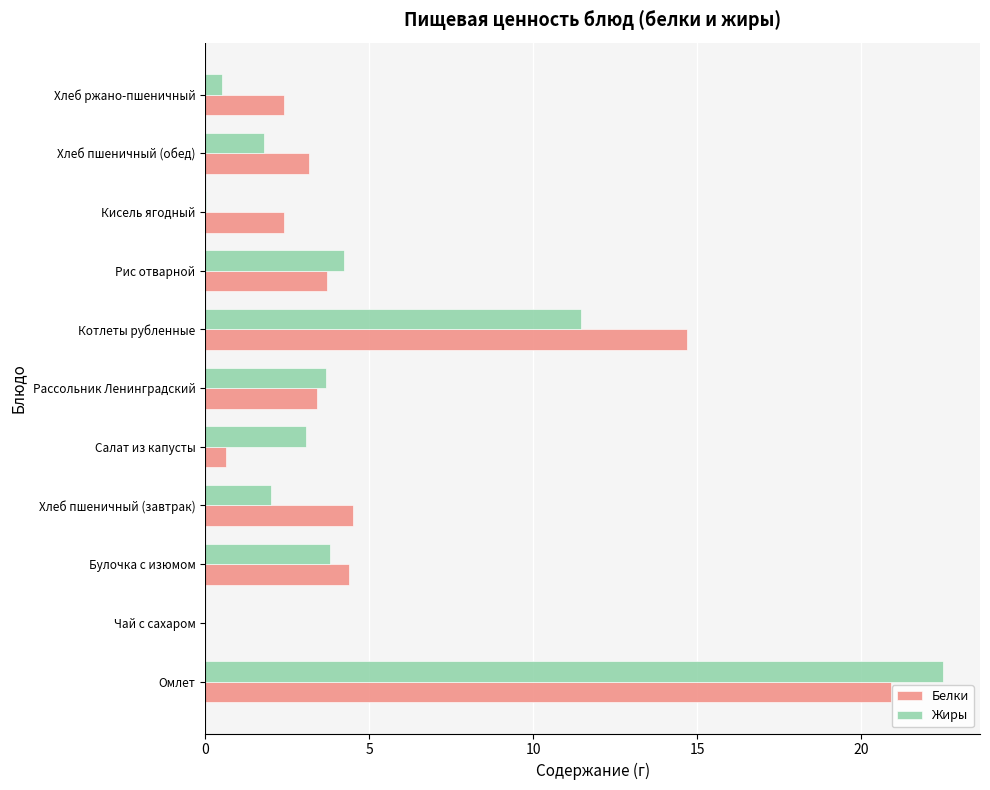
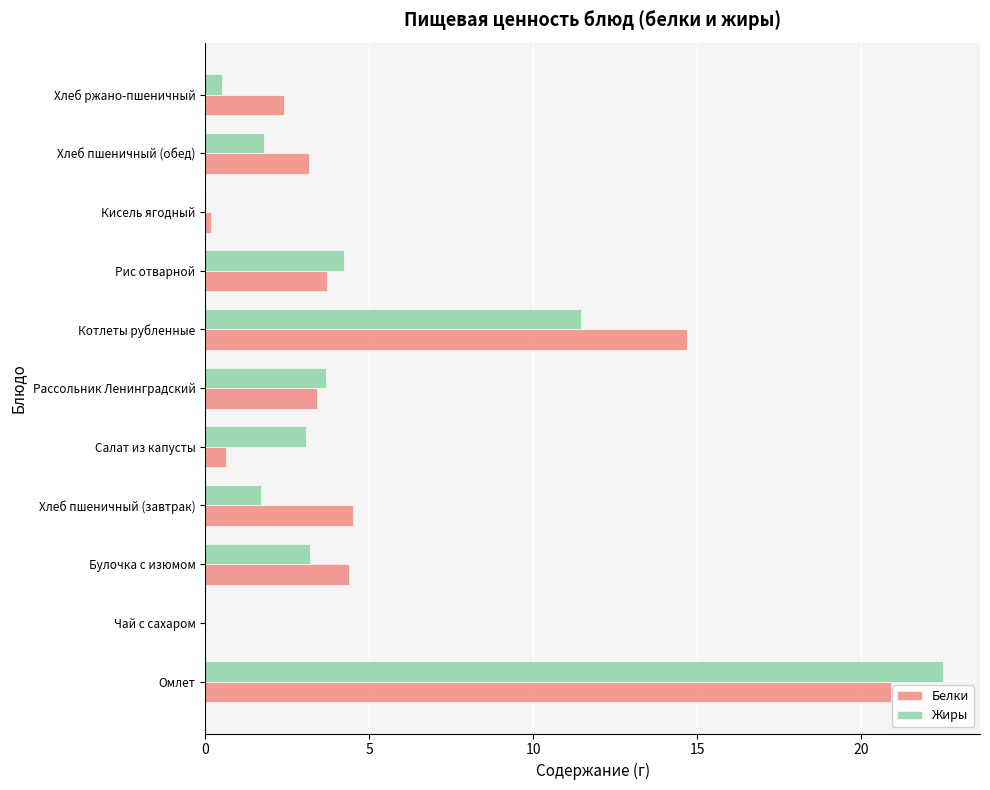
Белки, Кисель ягодный: 2.4 -> 0.2
Жиры, Хлеб пшеничный (завтрак): 2.0 -> 1.7
Жиры, Булочка с изюмом: 3.8 -> 3.2
